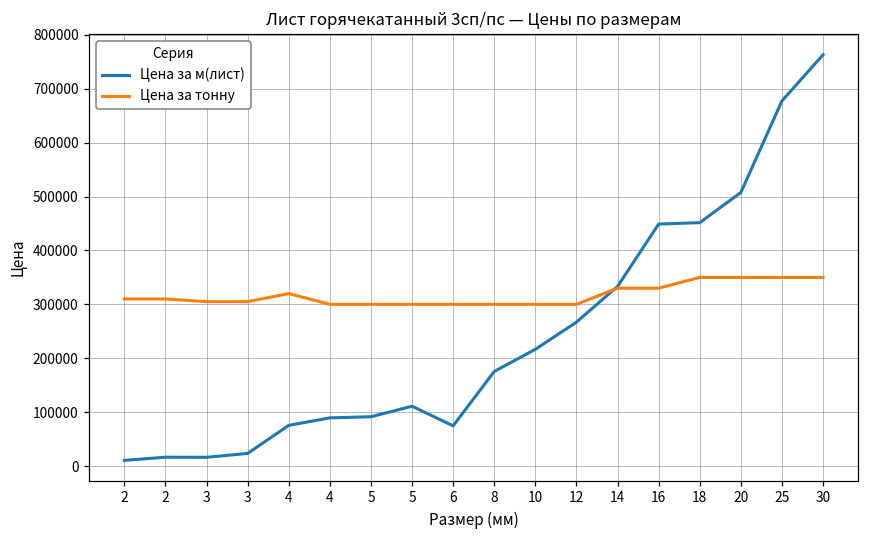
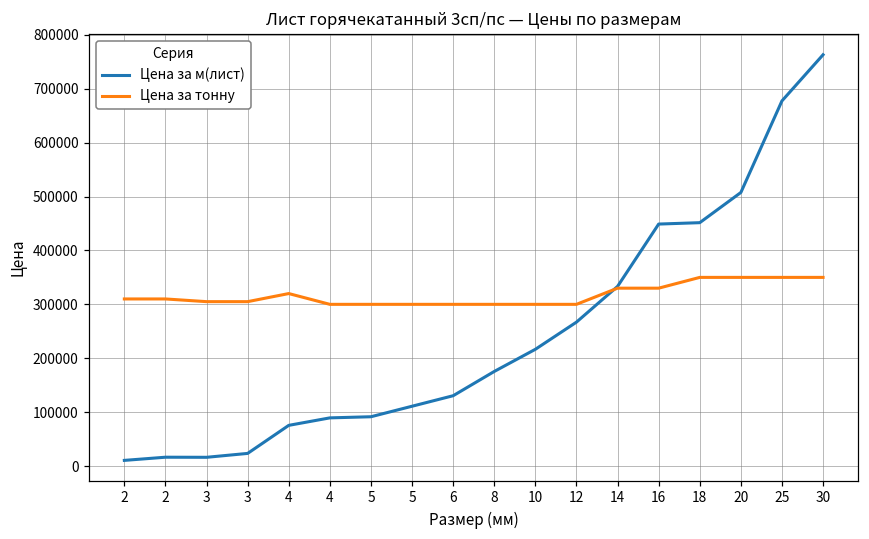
Цена за м(лист), 6: 70000 -> 130000
